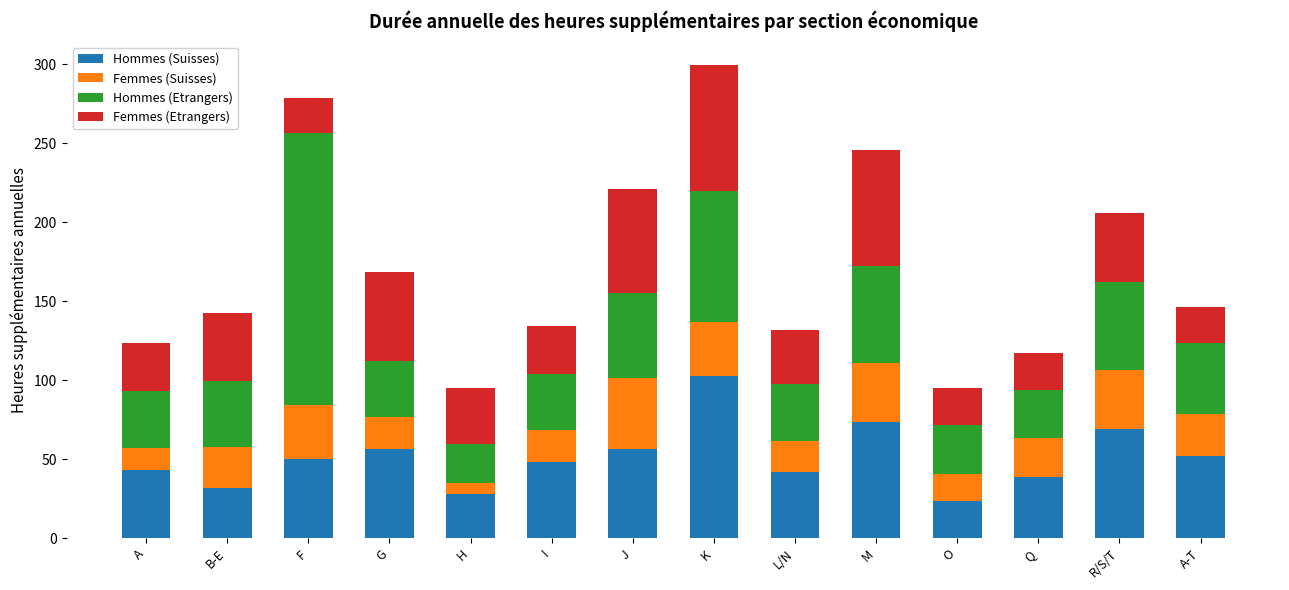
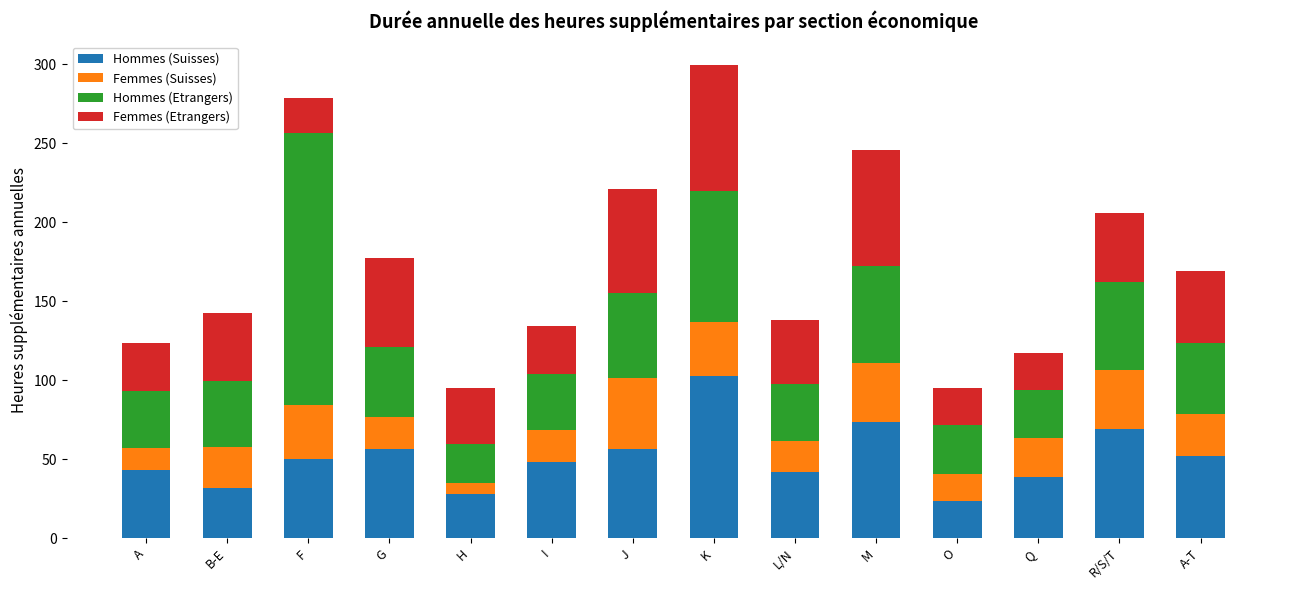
Hommes (Etrangers), G: 35 -> 44
Femmes (Etrangers), L/N: 35 -> 41
Femmes (Etrangers), A-T: 22 -> 45
